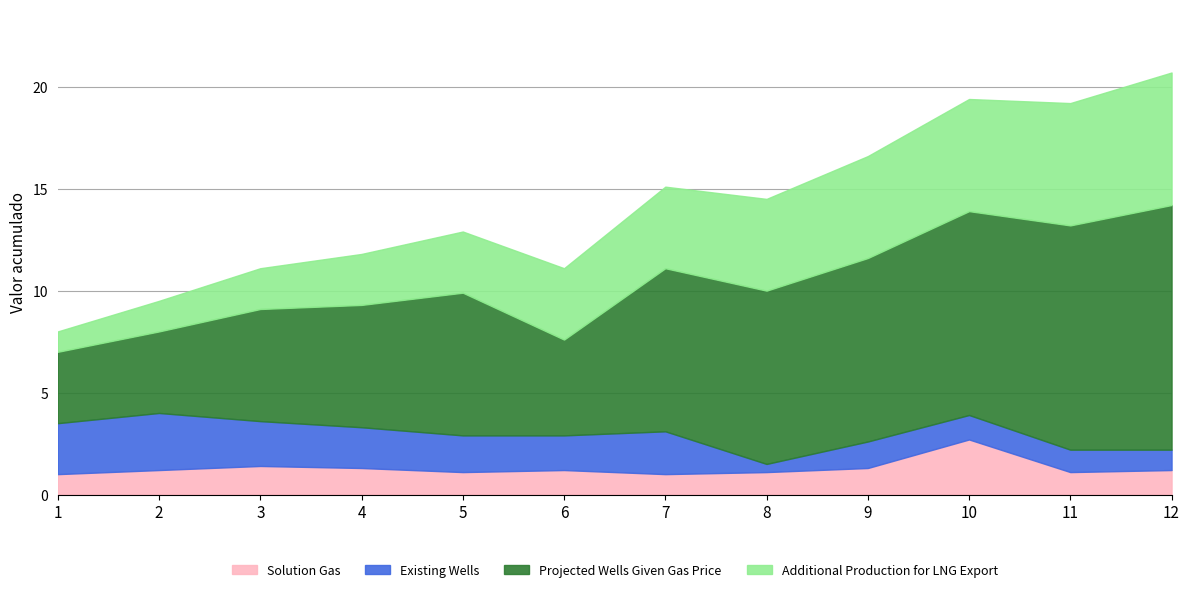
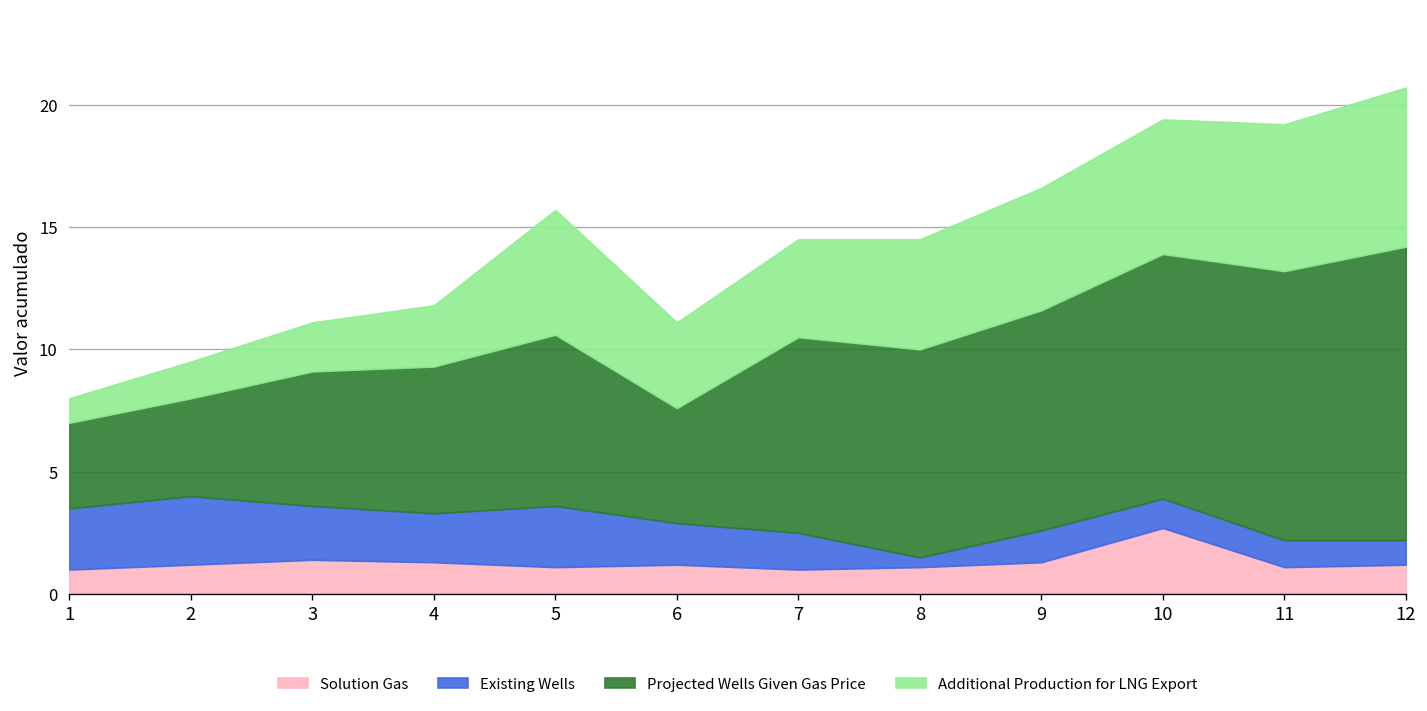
Existing Wells, 5: 1.8 -> 2.5
Additional Production for LNG Export, 5: 3.0 -> 5.1
Existing Wells, 7: 2.1 -> 1.5
